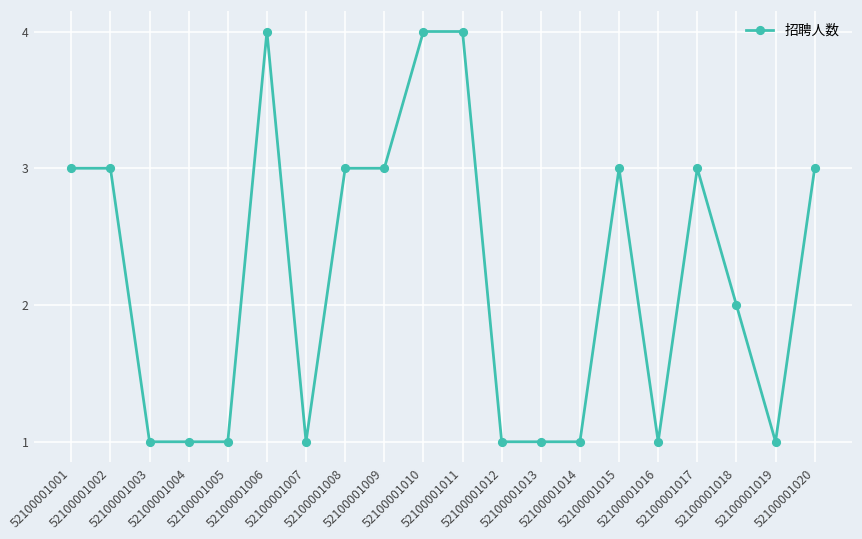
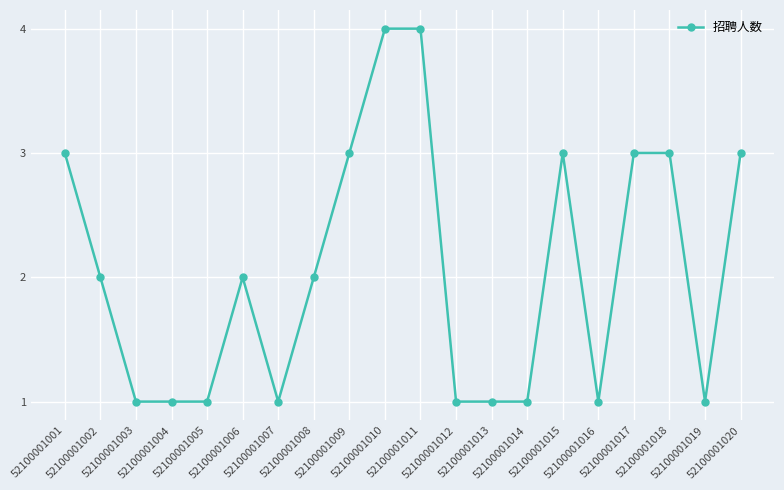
52100001002: 3 -> 2
52100001006: 4 -> 2
52100001008: 3 -> 2
52100001018: 2 -> 3
